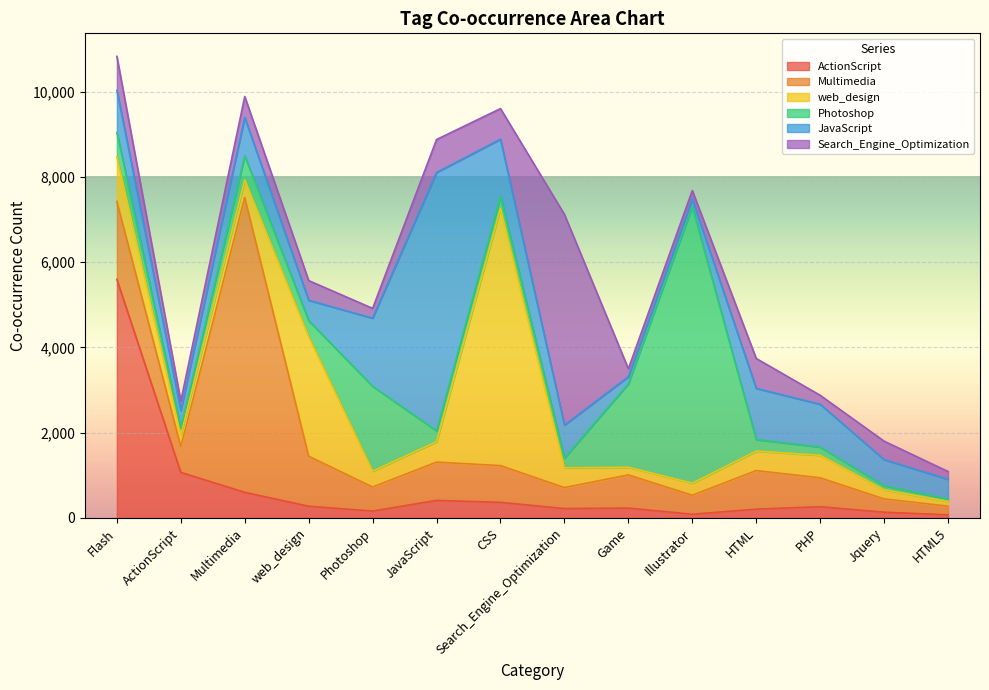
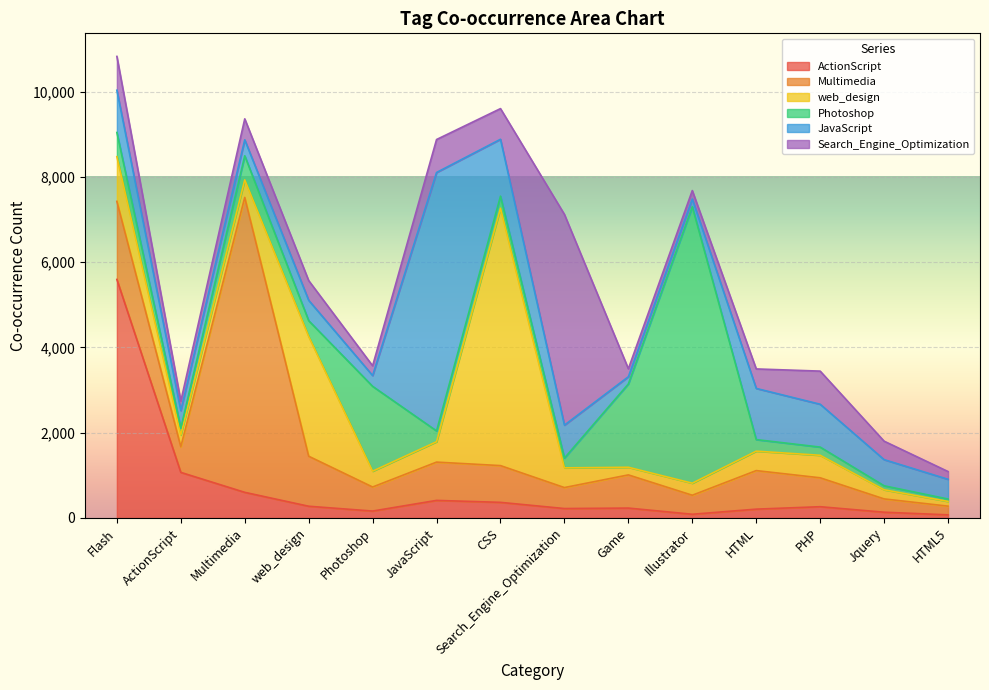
JavaScript, Multimedia: 900 -> 400
JavaScript, Photoshop: 1,600 -> 300
Search_Engine_Optimization, HTML: 700 -> 500
Search_Engine_Optimization, PHP: 200 -> 800
